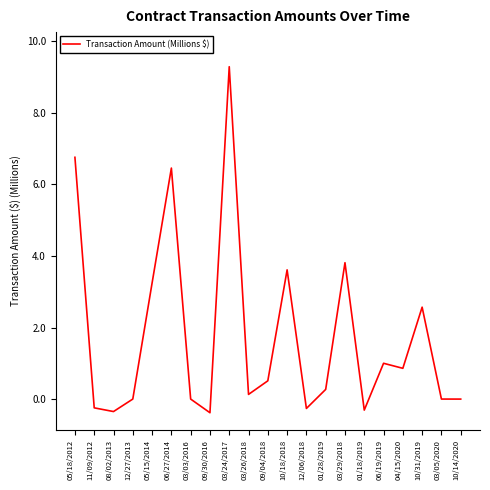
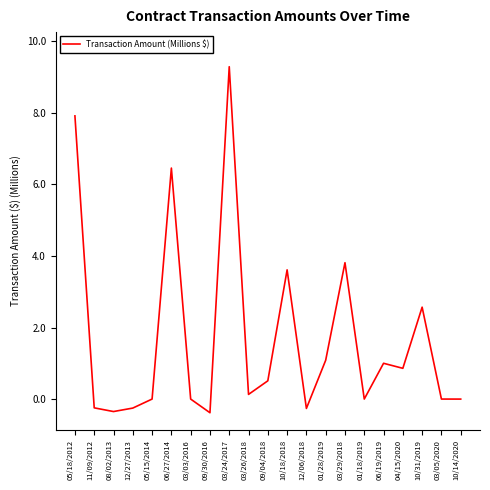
05/18/2012: 6.8 -> 7.9
12/27/2013: 0.0 -> -0.3
05/15/2014: 3.2 -> 0.0
01/28/2019: 0.3 -> 1.1
01/18/2019: -0.3 -> 0.0
